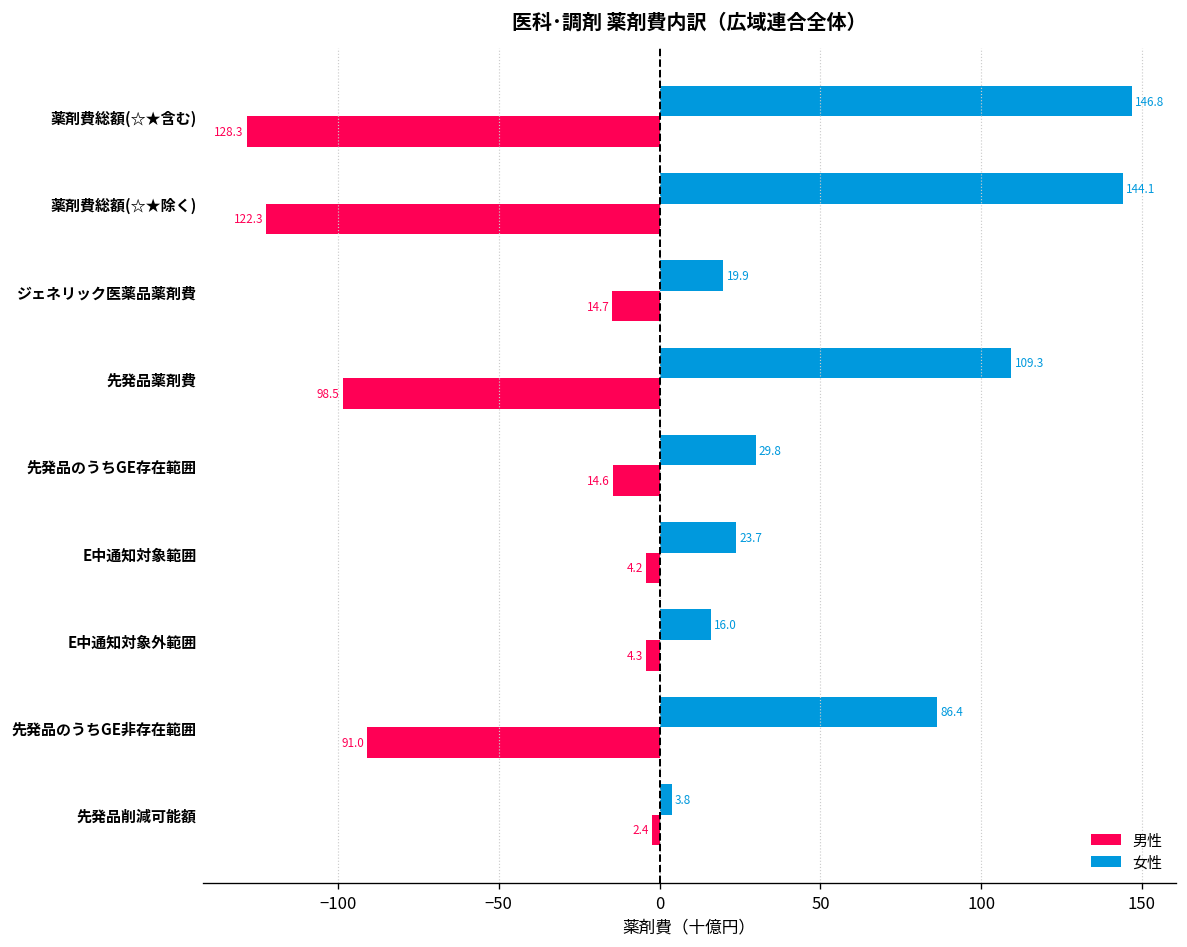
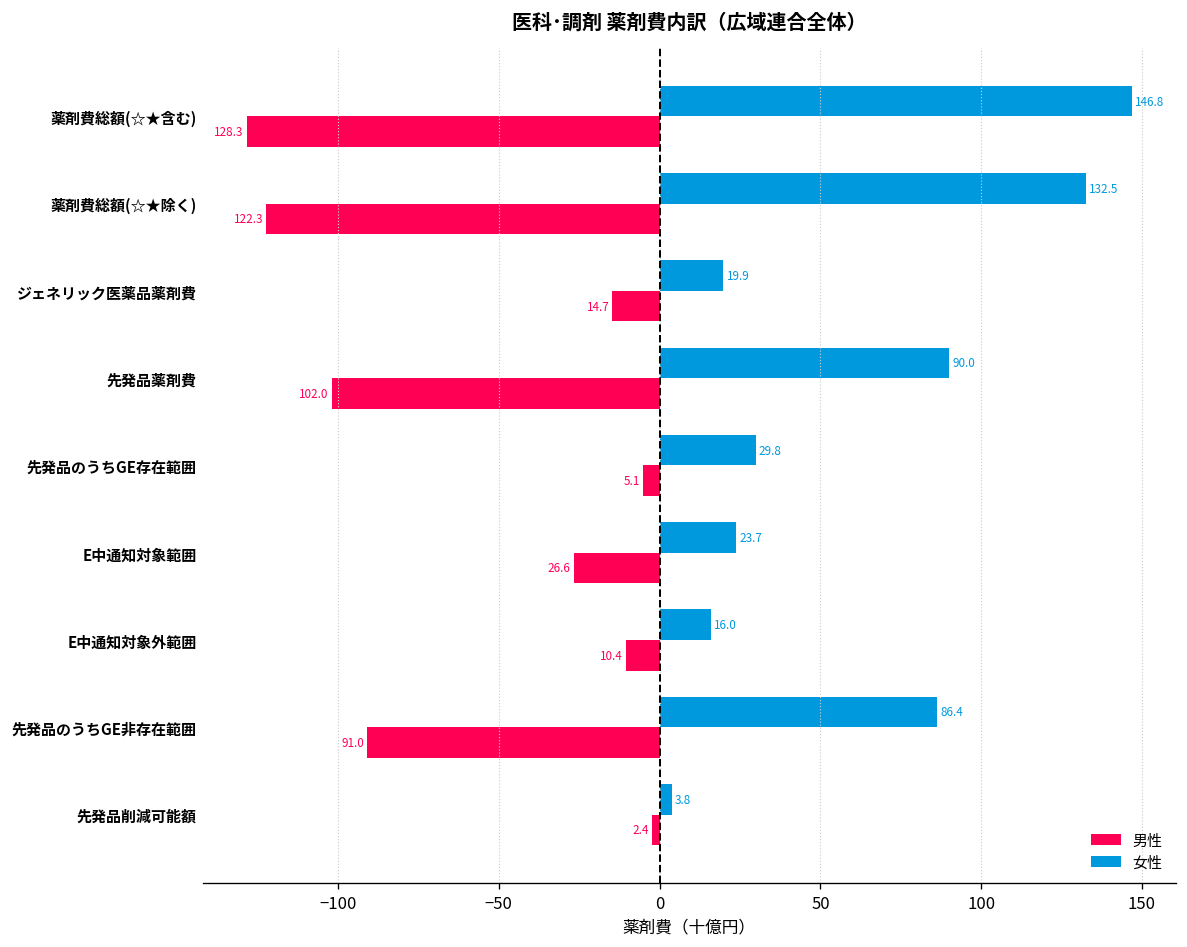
女性, 薬剤費総額(☆★除く): 144.1 -> 132.5
女性, 先発品薬剤費: 109.3 -> 90.0
男性, 先発品薬剤費: 98.5 -> 102.0
男性, 先発品のうちGE存在範囲: 14.6 -> 5.1
男性, E中通知対象範囲: 4.2 -> 26.6
男性, E中通知対象外範囲: 4.3 -> 10.4
